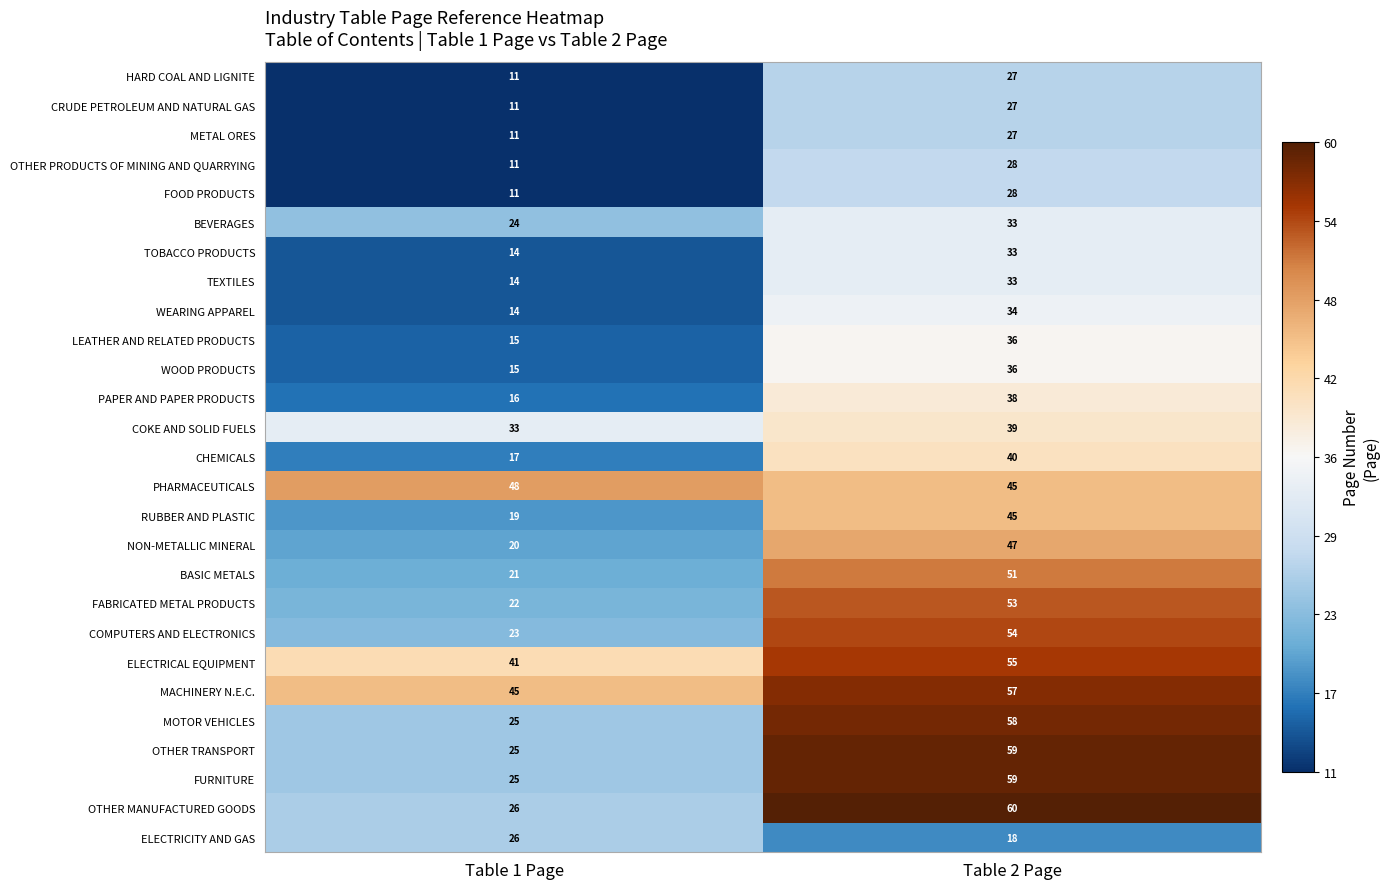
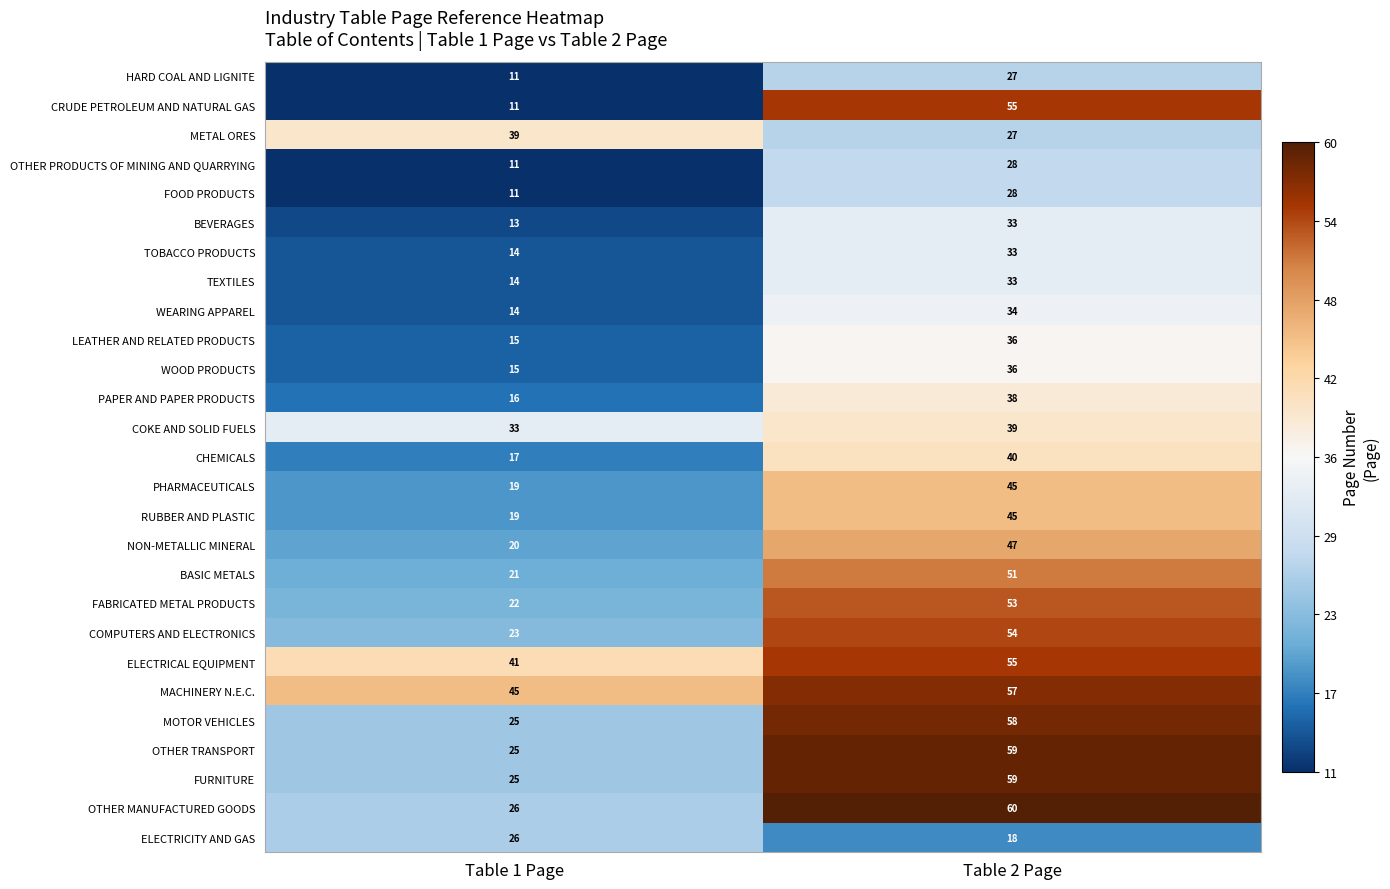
CRUDE PETROLEUM AND NATURAL GAS, Table 2 Page: 27 -> 55
METAL ORES, Table 1 Page: 11 -> 39
BEVERAGES, Table 1 Page: 24 -> 13
PHARMACEUTICALS, Table 1 Page: 48 -> 19
